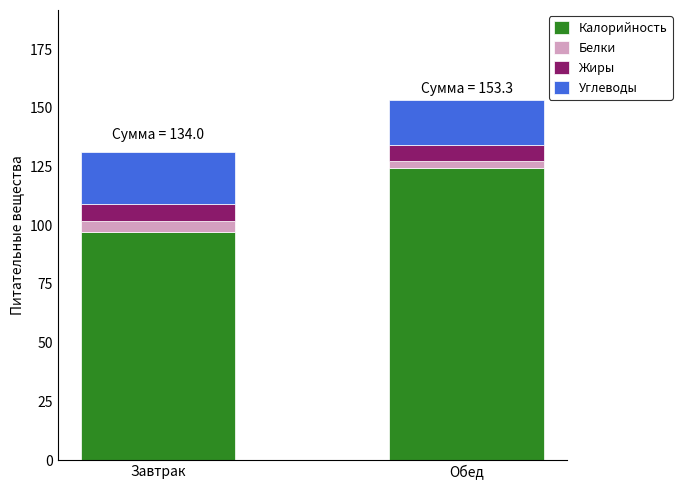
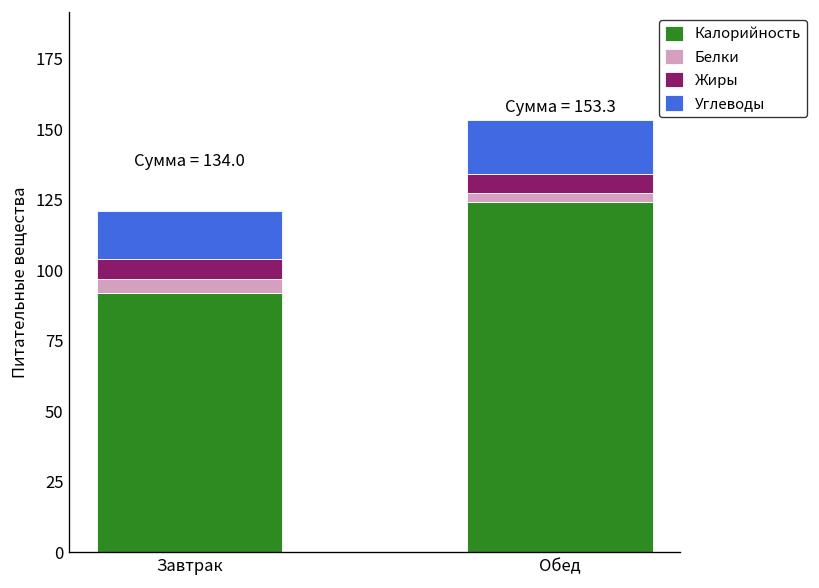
Калорийность, Завтрак: 97 -> 92
Углеводы, Завтрак: 22 -> 17
